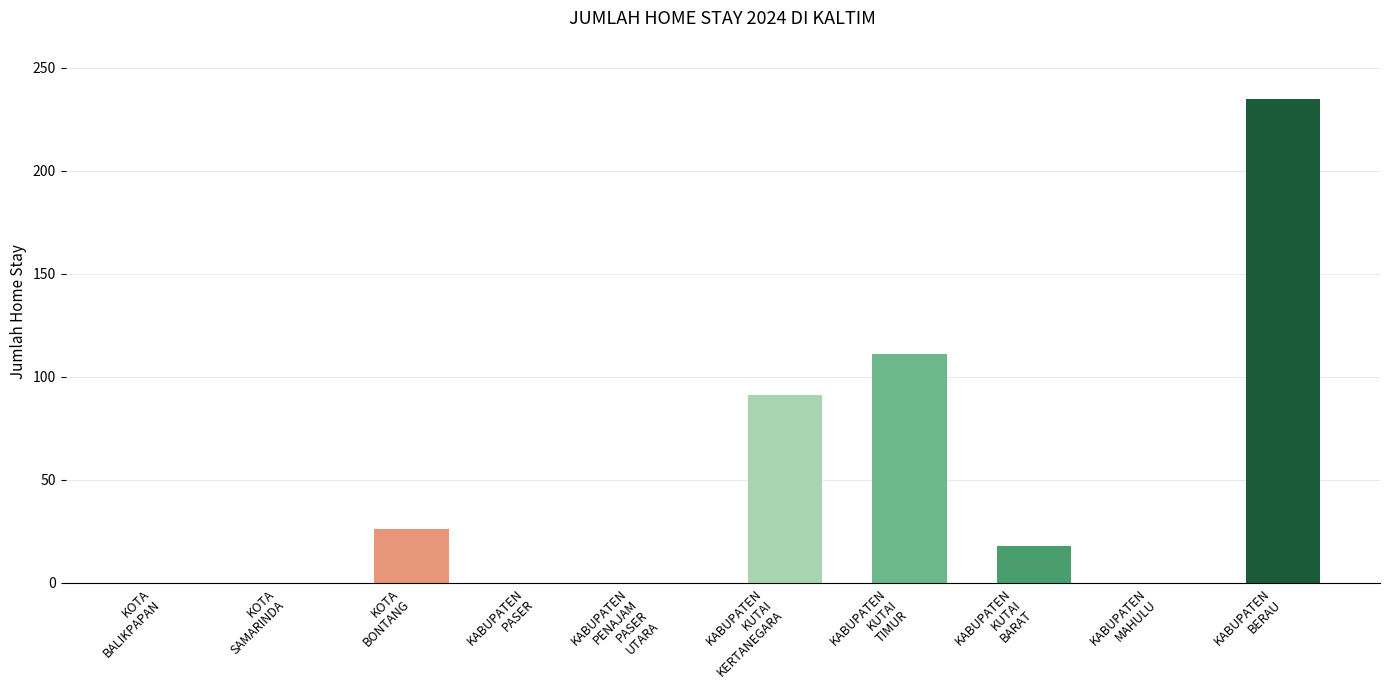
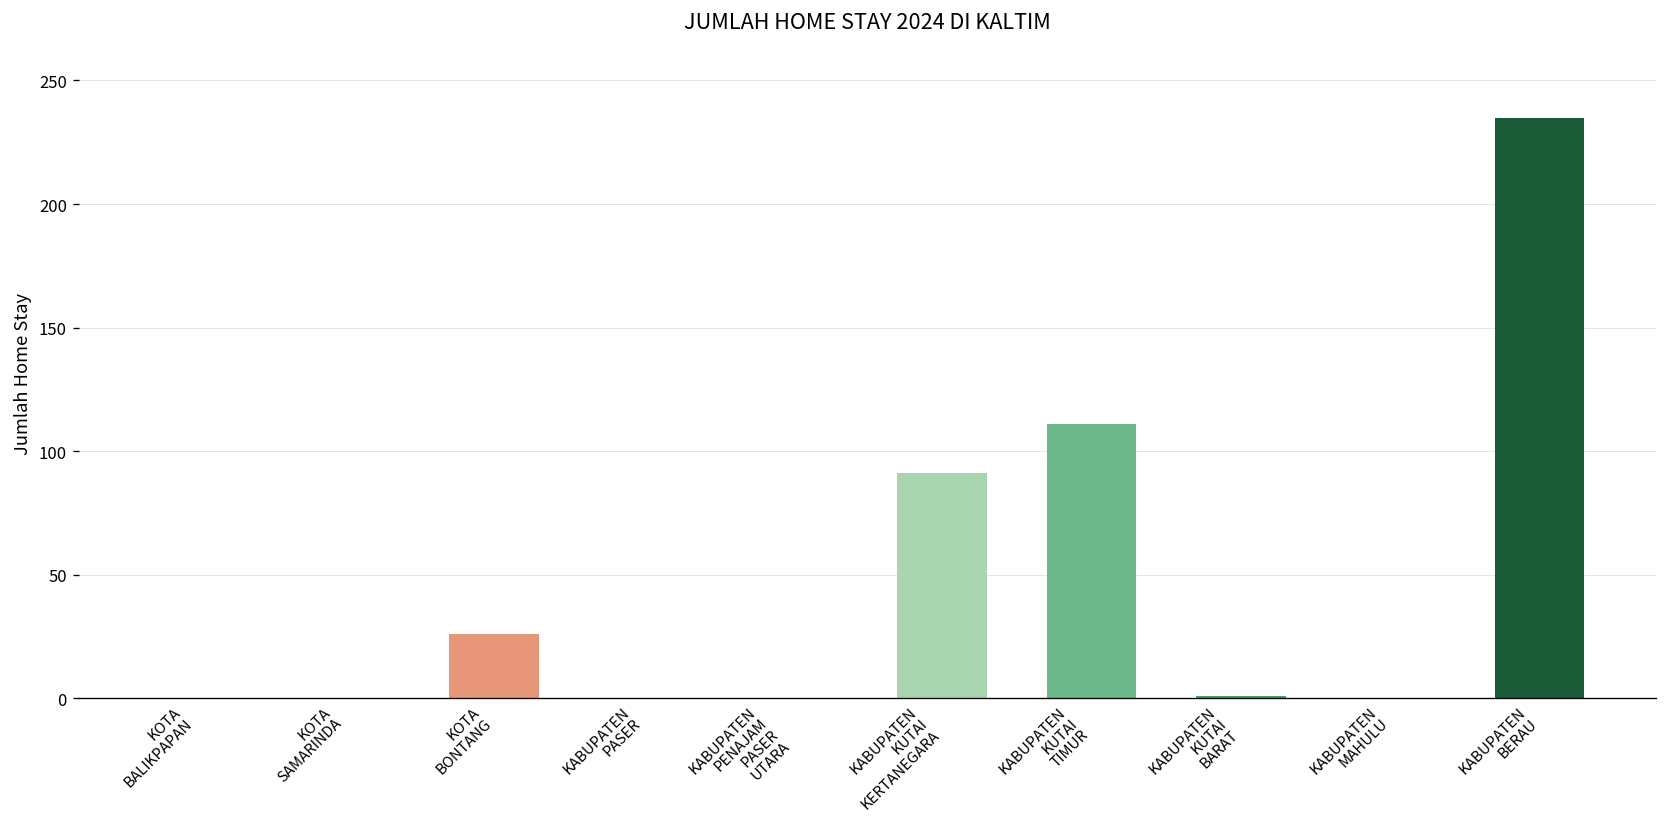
KABUPATEN KUTAI BARAT: 18 -> 1
